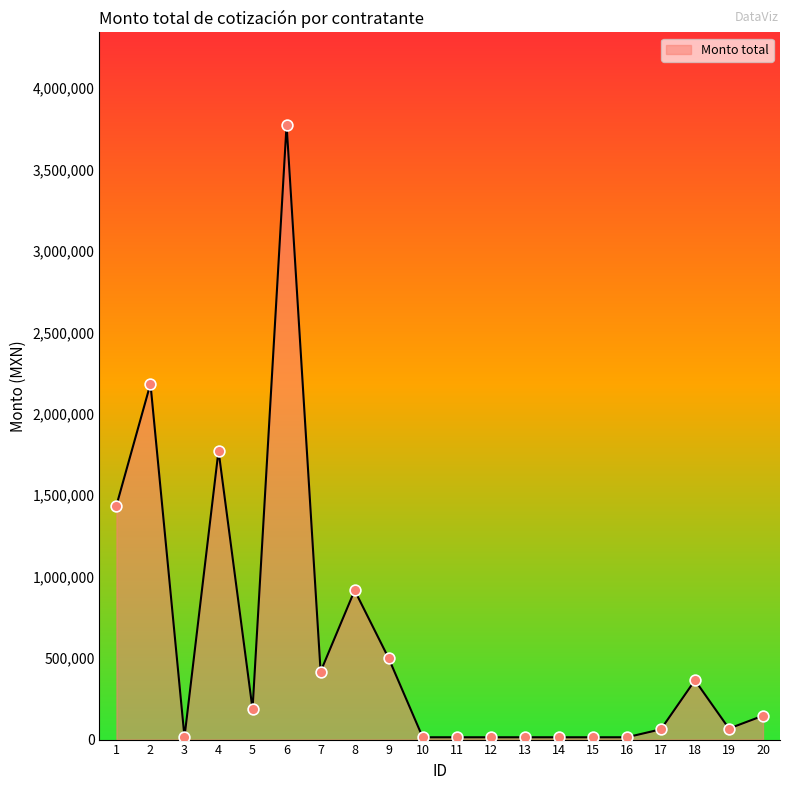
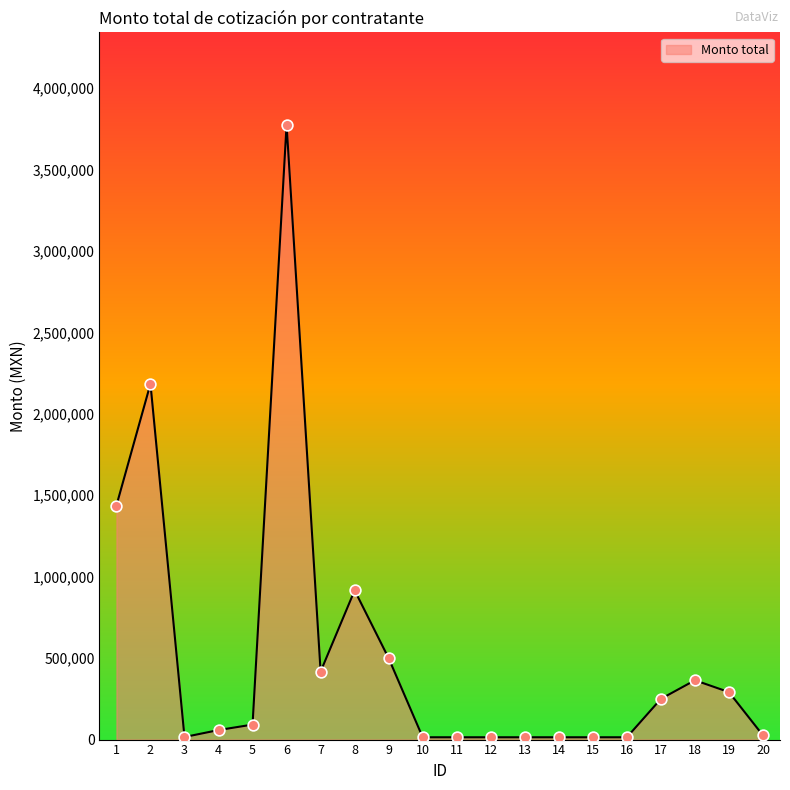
4: 1,770,000 -> 60,000
5: 190,000 -> 90,000
17: 60,000 -> 250,000
19: 70,000 -> 290,000
20: 150,000 -> 30,000
